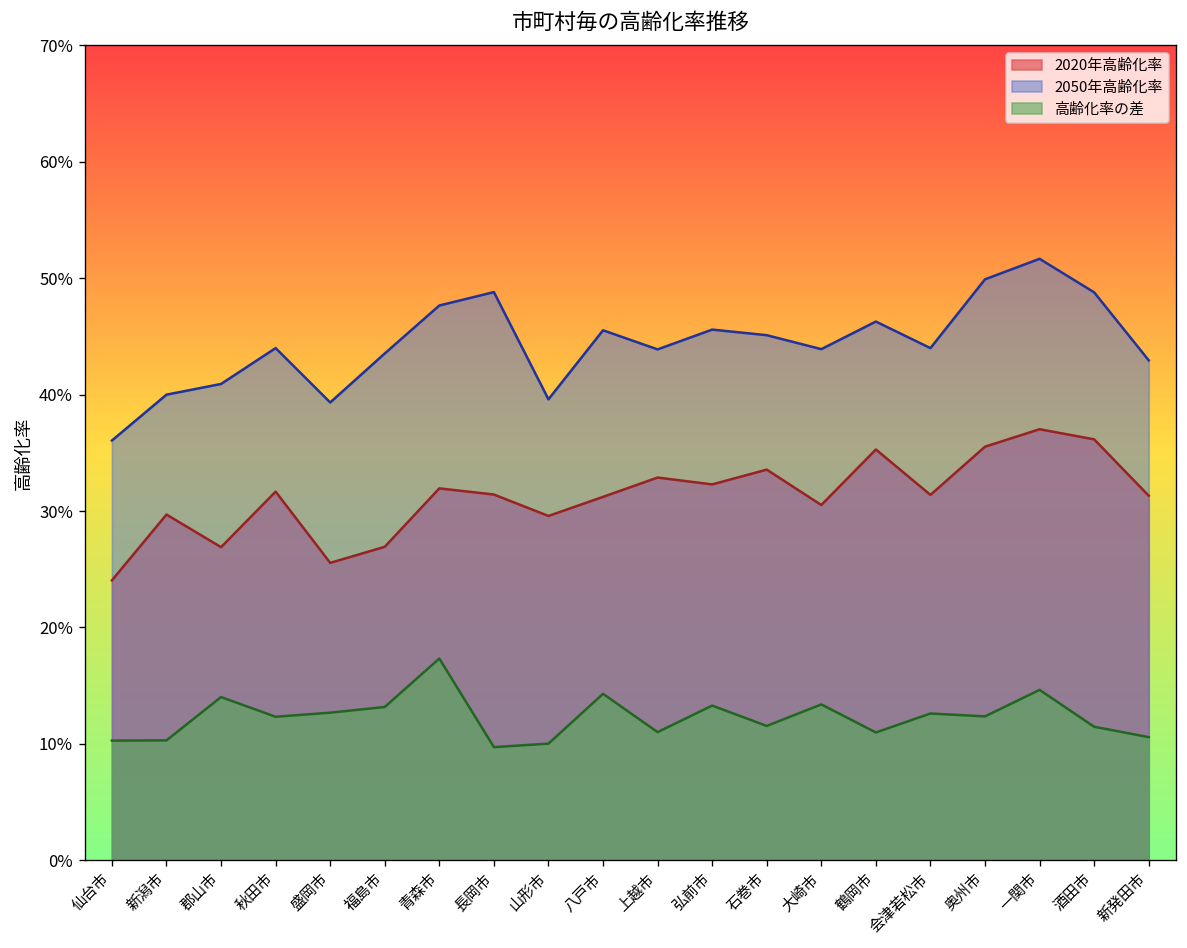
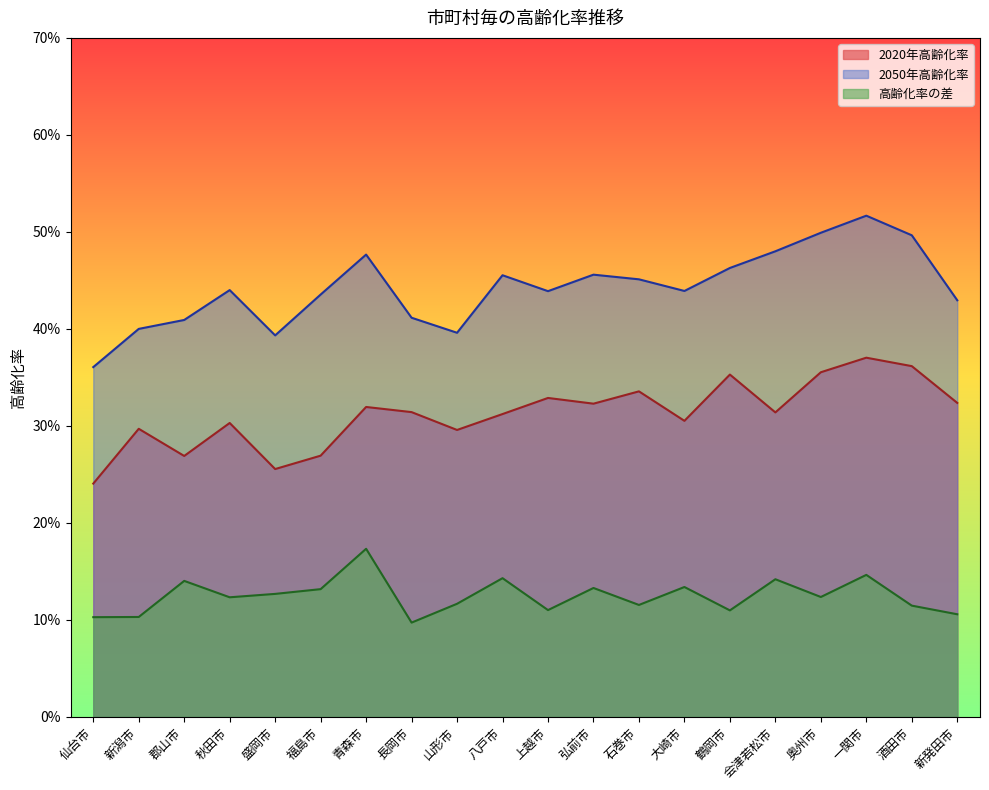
2020年高齢化率, 秋田市: 32% -> 30%
2050年高齢化率, 長岡市: 49% -> 41%
高齢化率の差, 山形市: 10% -> 12%
2050年高齢化率, 会津若松市: 44% -> 48%
高齢化率の差, 会津若松市: 13% -> 14%
2050年高齢化率, 酒田市: 49% -> 50%
2020年高齢化率, 新発田市: 31% -> 32%
